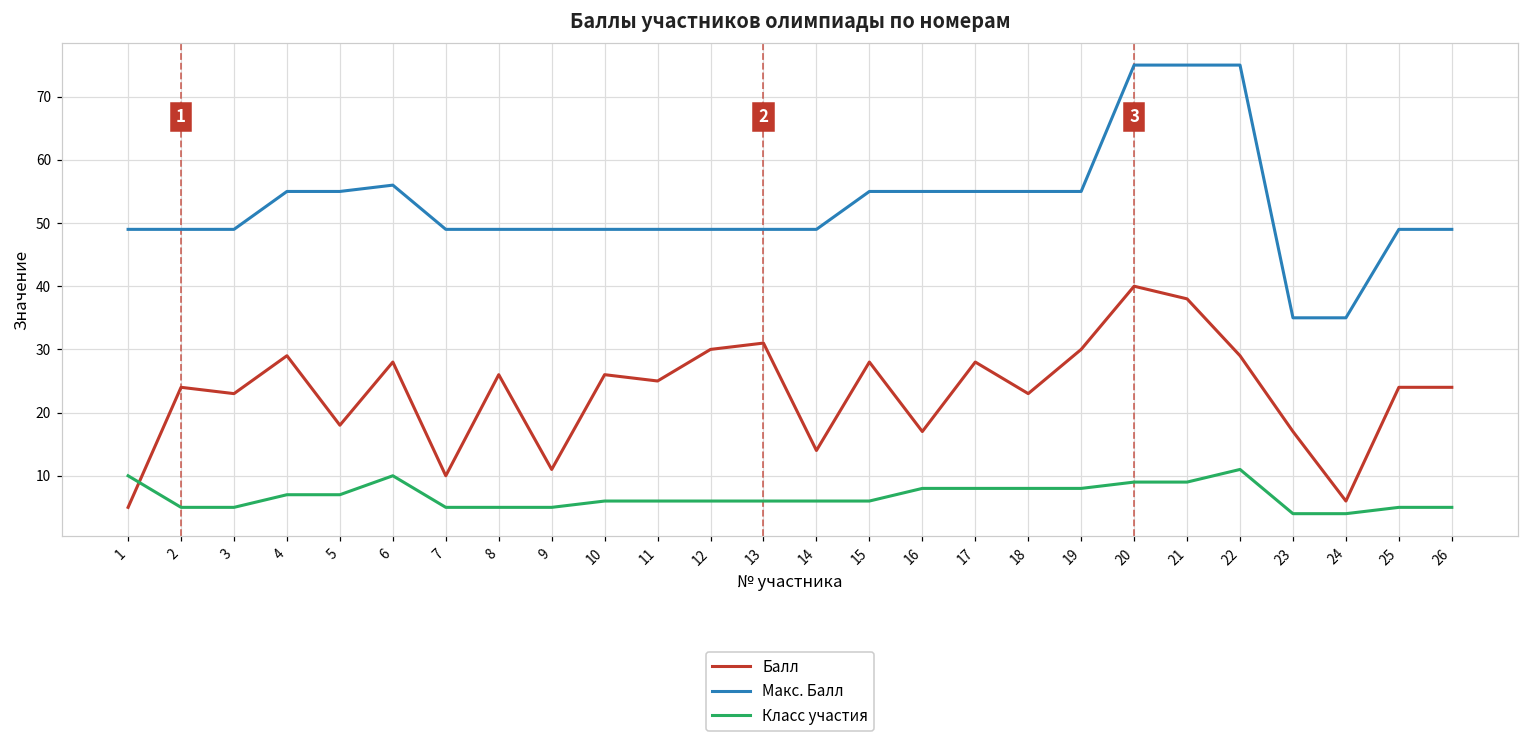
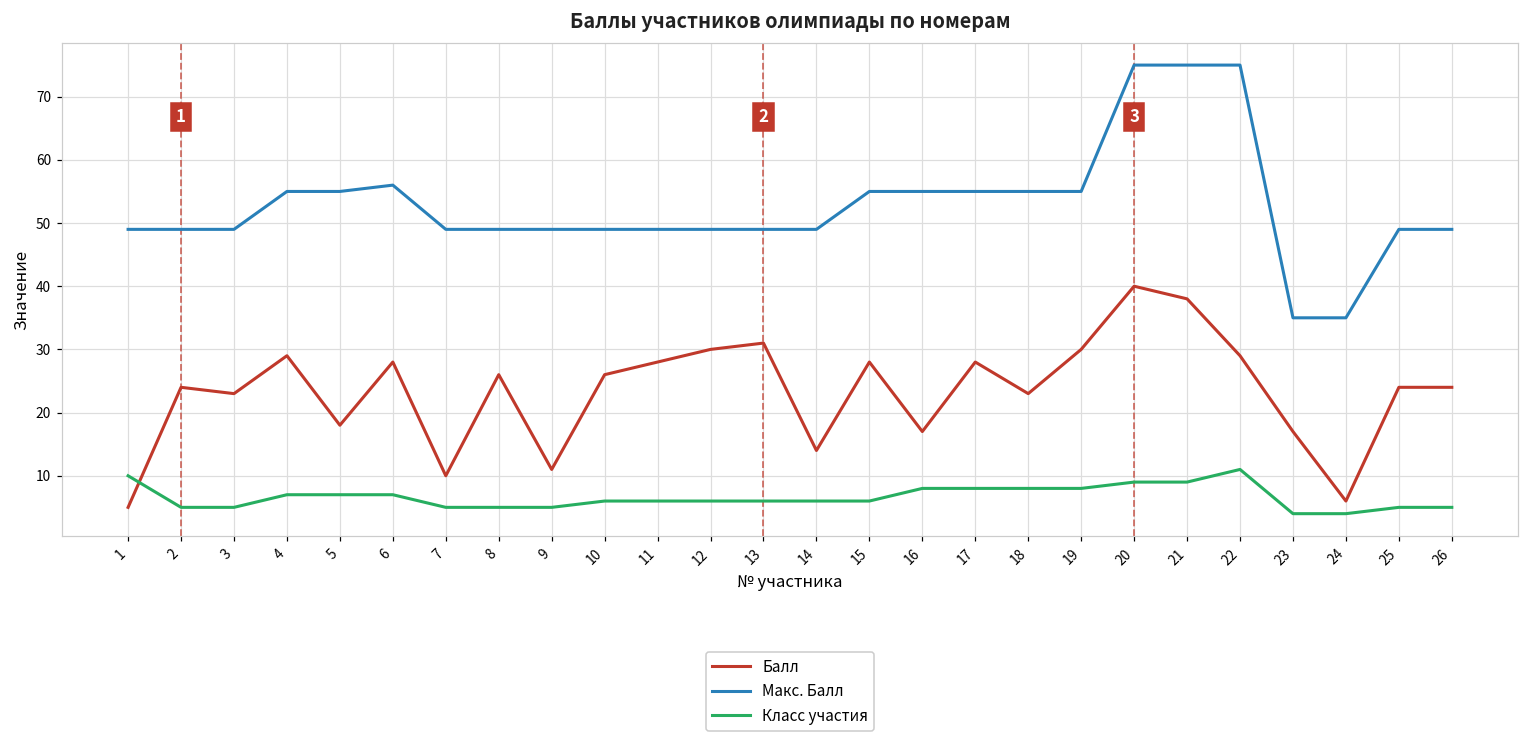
Класс участия, 6: 10 -> 7
Балл, 11: 25 -> 28
